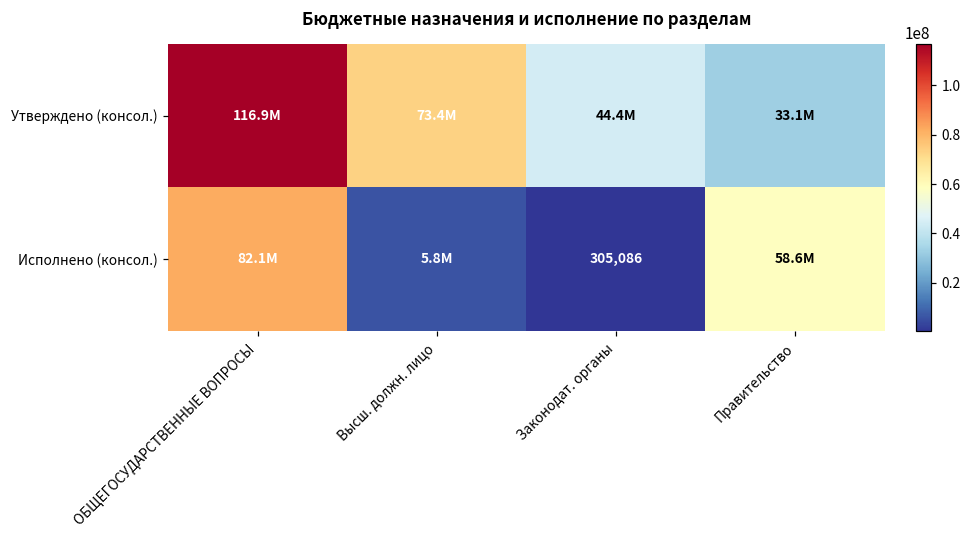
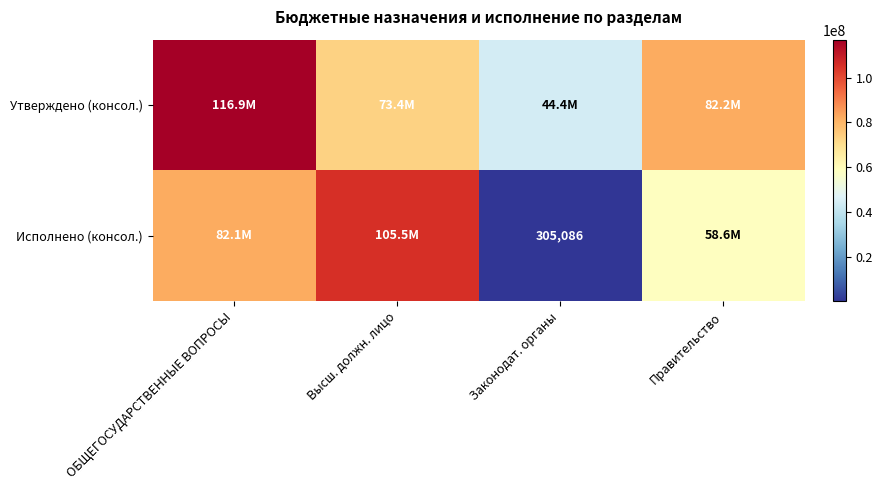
Утверждено (консол.), Правительство: 33.1M -> 82.2M
Исполнено (консол.), Высш. должн. лицо: 5.8M -> 105.5M
